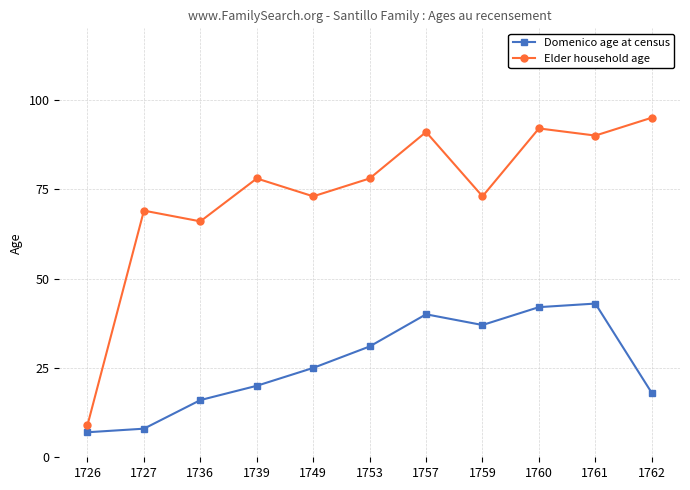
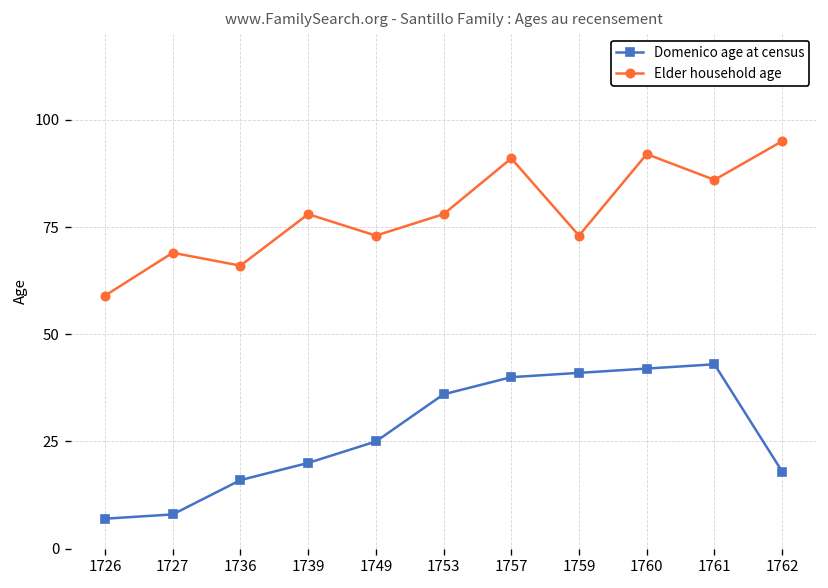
Elder household age, 1726: 9 -> 59
Domenico age at census, 1753: 31 -> 36
Domenico age at census, 1759: 37 -> 41
Elder household age, 1761: 90 -> 86
